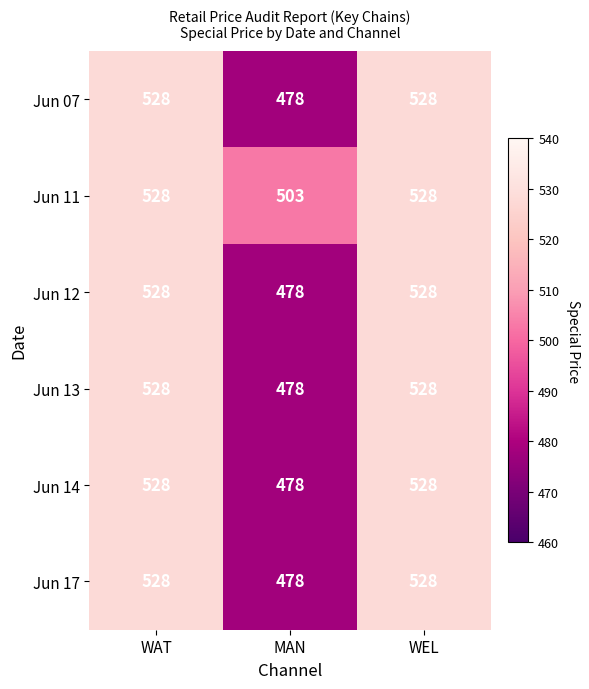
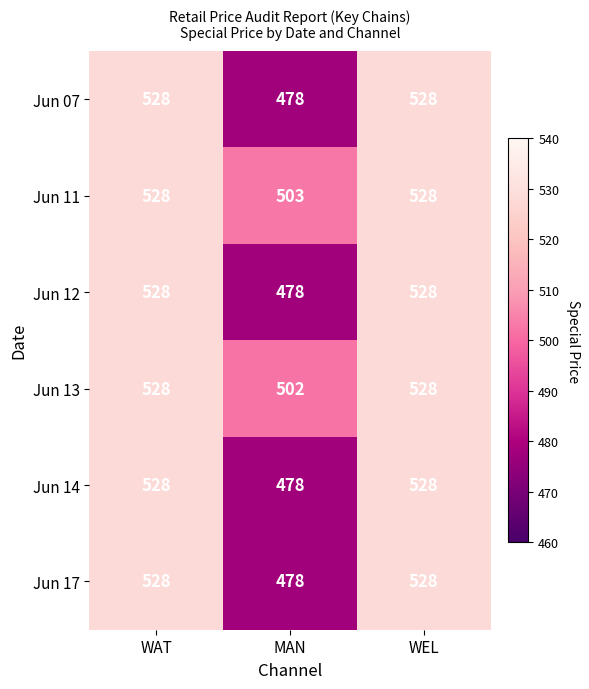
Jun 13, MAN: 478 -> 502
